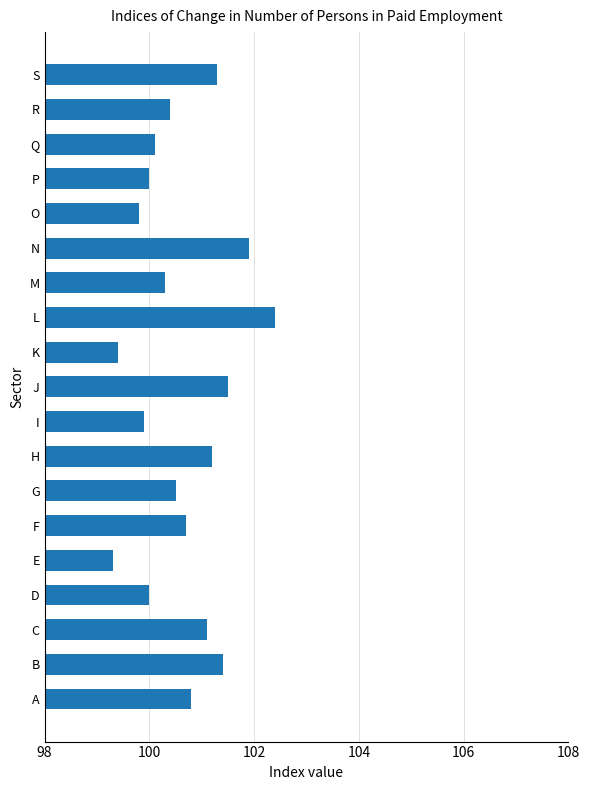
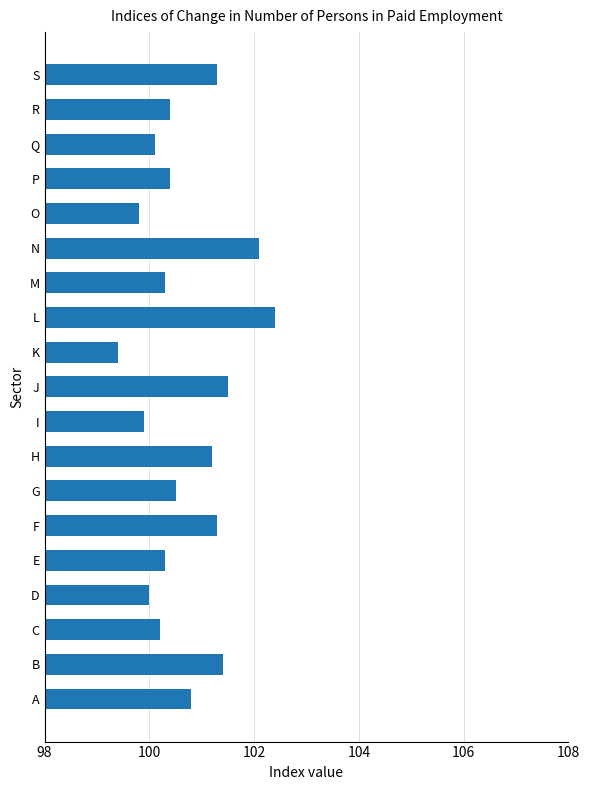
P: 100.0 -> 100.4
N: 101.9 -> 102.1
F: 100.7 -> 101.3
E: 99.3 -> 100.3
C: 101.1 -> 100.2
